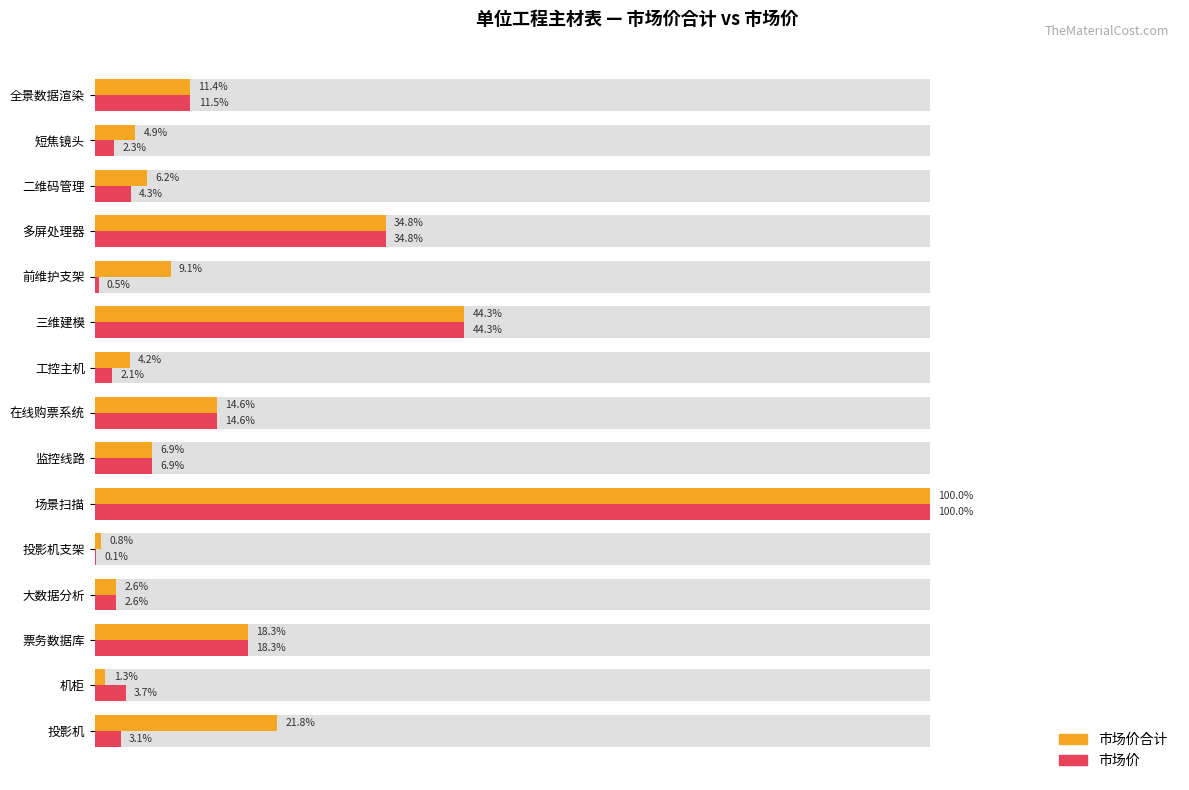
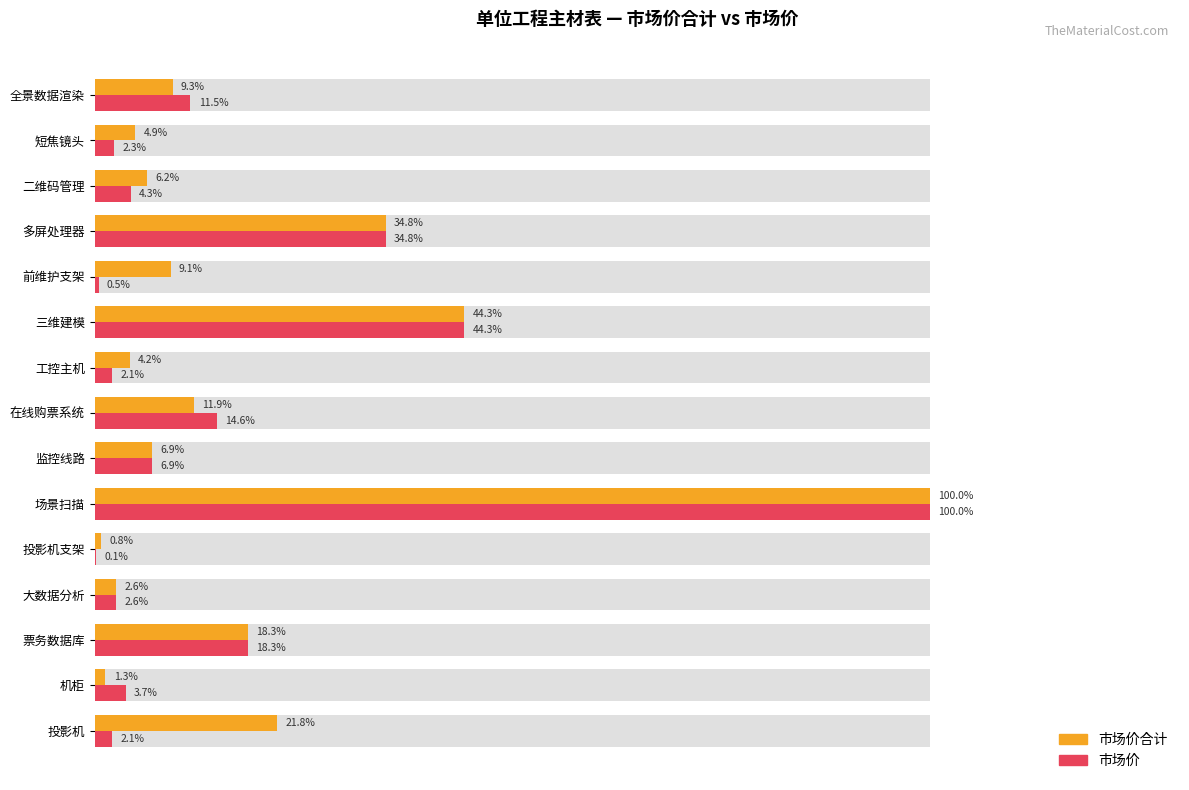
市场价合计, 全景数据渲染: 11.4% -> 9.3%
市场价合计, 在线购票系统: 14.6% -> 11.9%
市场价, 投影机: 3.1% -> 2.1%
